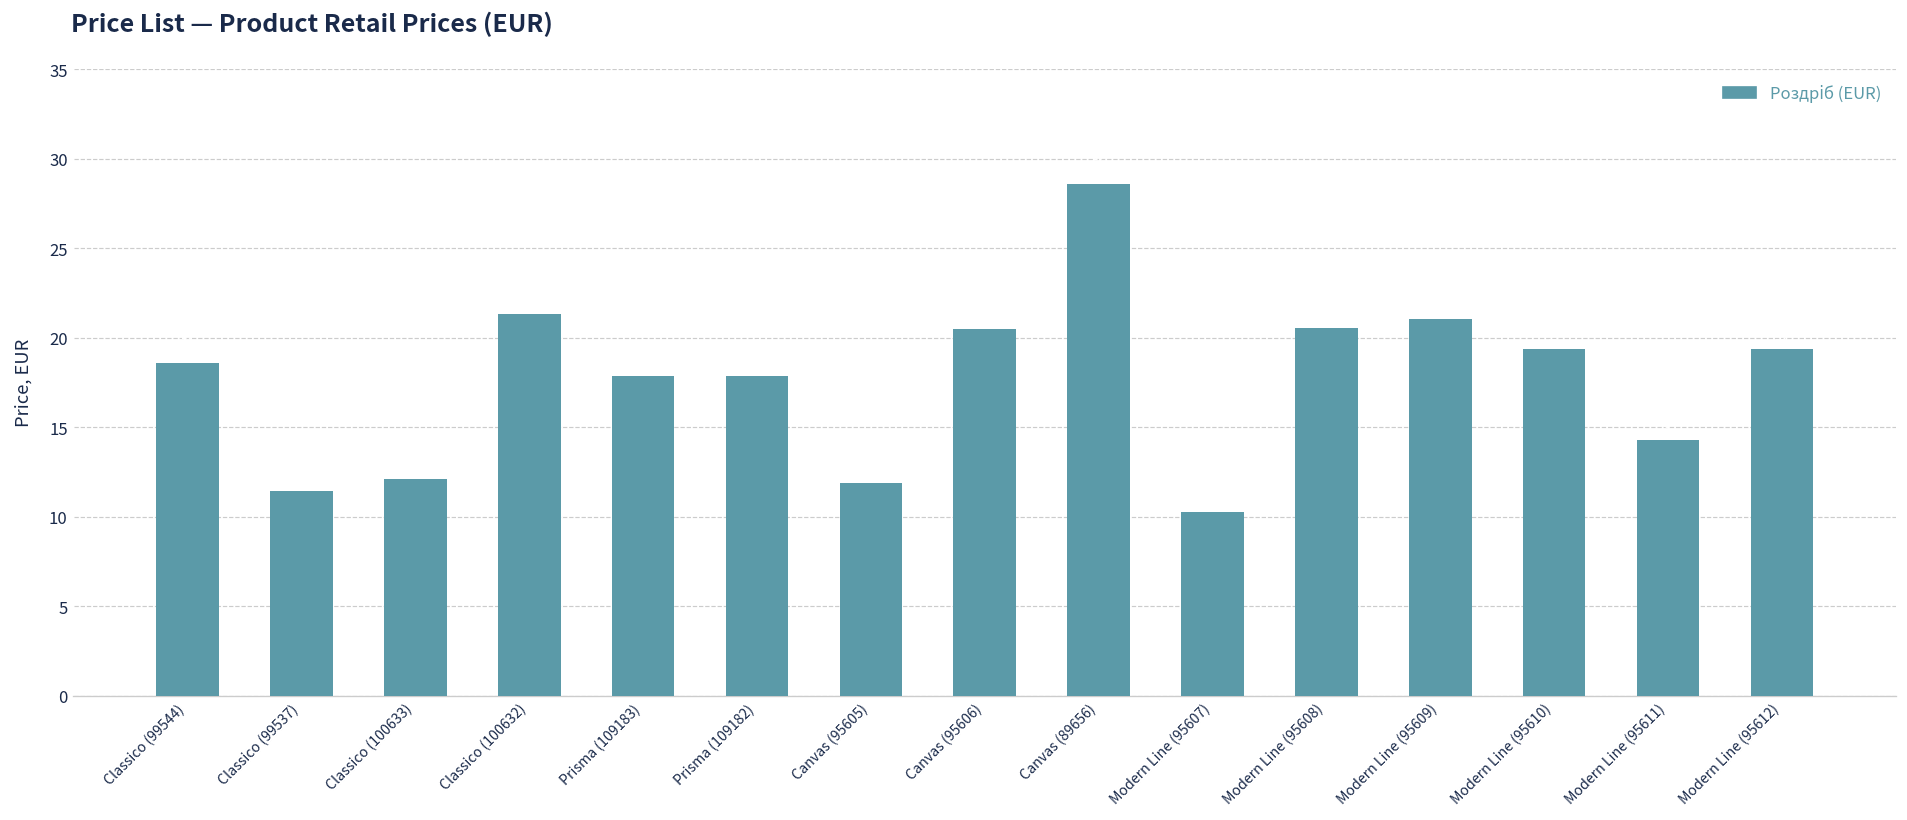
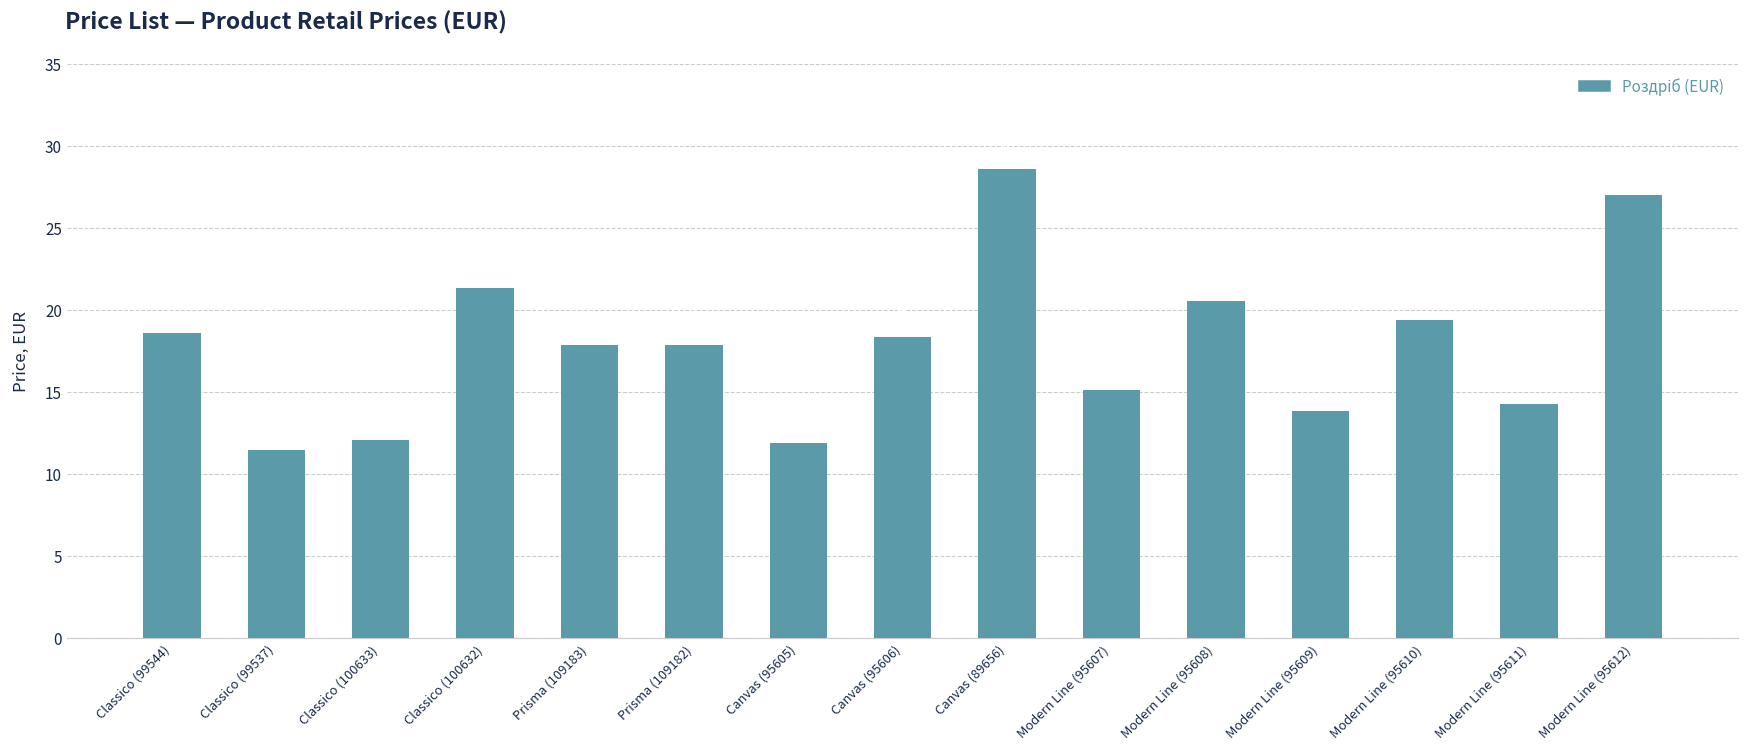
Canvas (95606): 20.5 -> 18.4
Modern Line (95607): 10.3 -> 15.2
Modern Line (95609): 21.0 -> 13.9
Modern Line (95612): 19.4 -> 27.0
